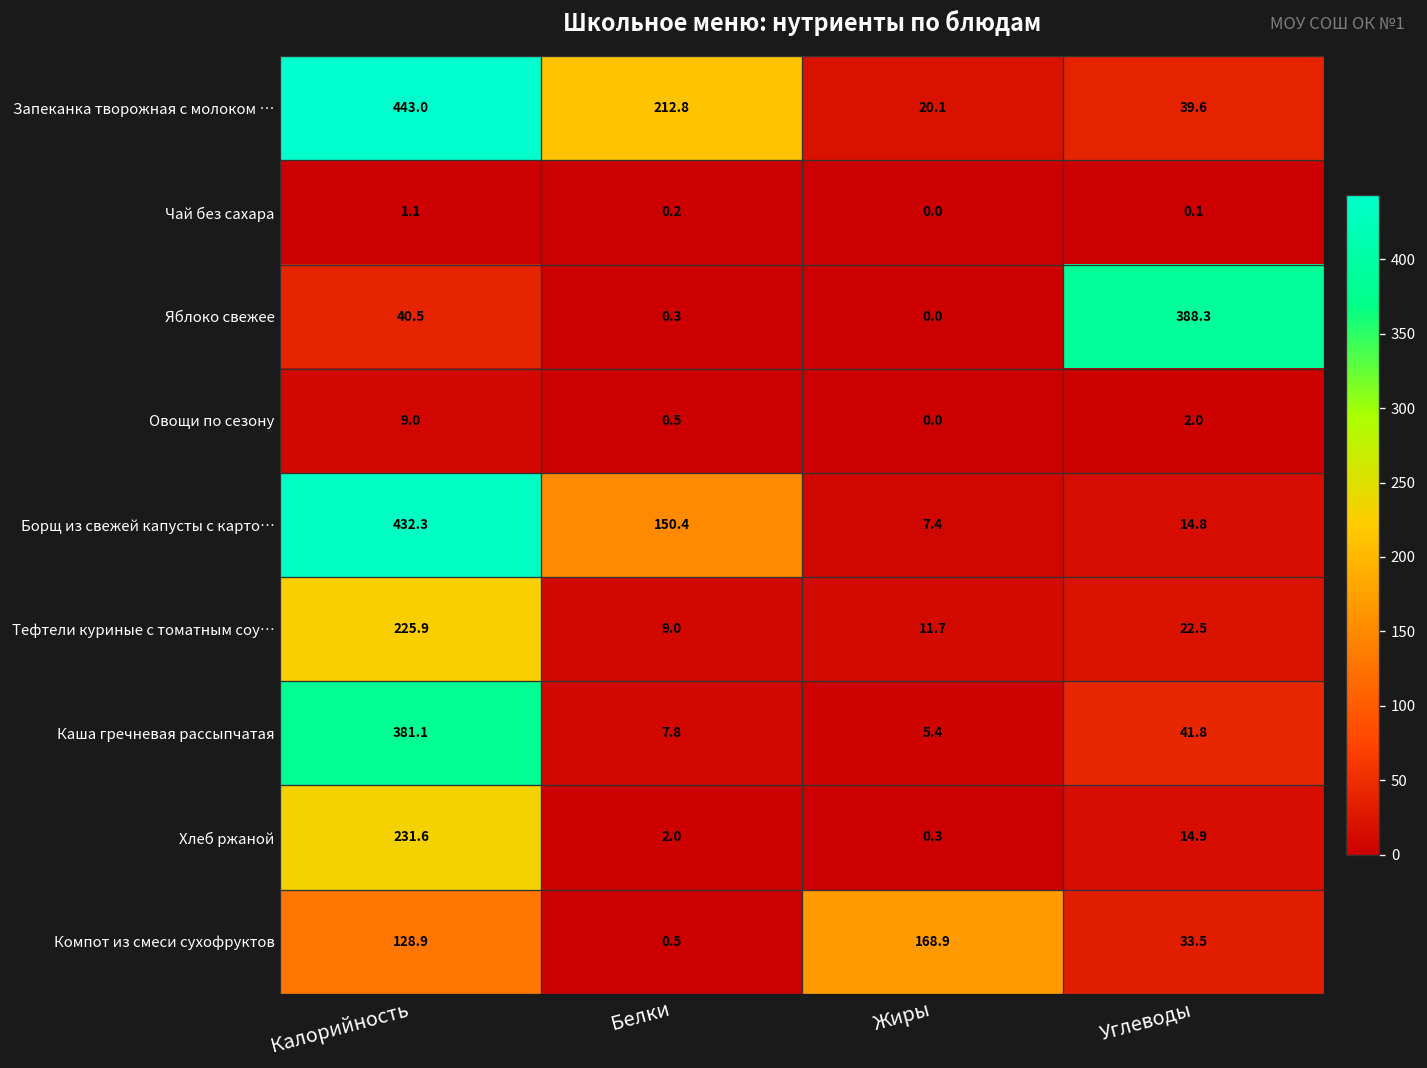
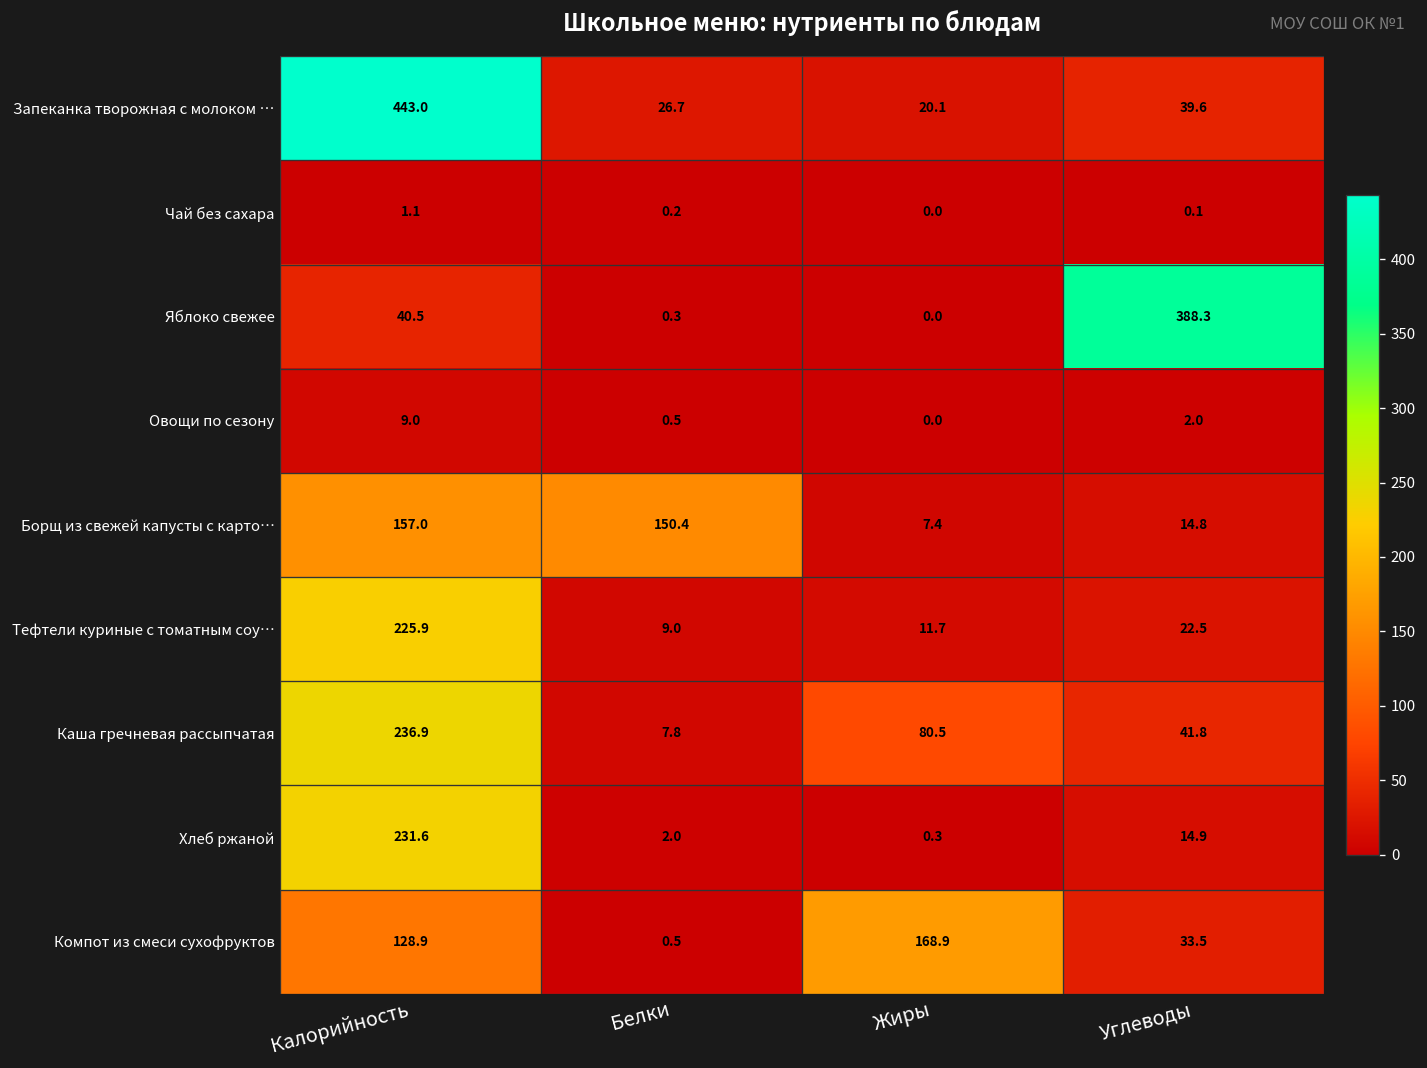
Запеканка творожная с молоком …, Белки: 212.8 -> 26.7
Борщ из свежей капусты с карто…, Калорийность: 432.3 -> 157.0
Каша гречневая рассыпчатая, Калорийность: 381.1 -> 236.9
Каша гречневая рассыпчатая, Жиры: 5.4 -> 80.5
